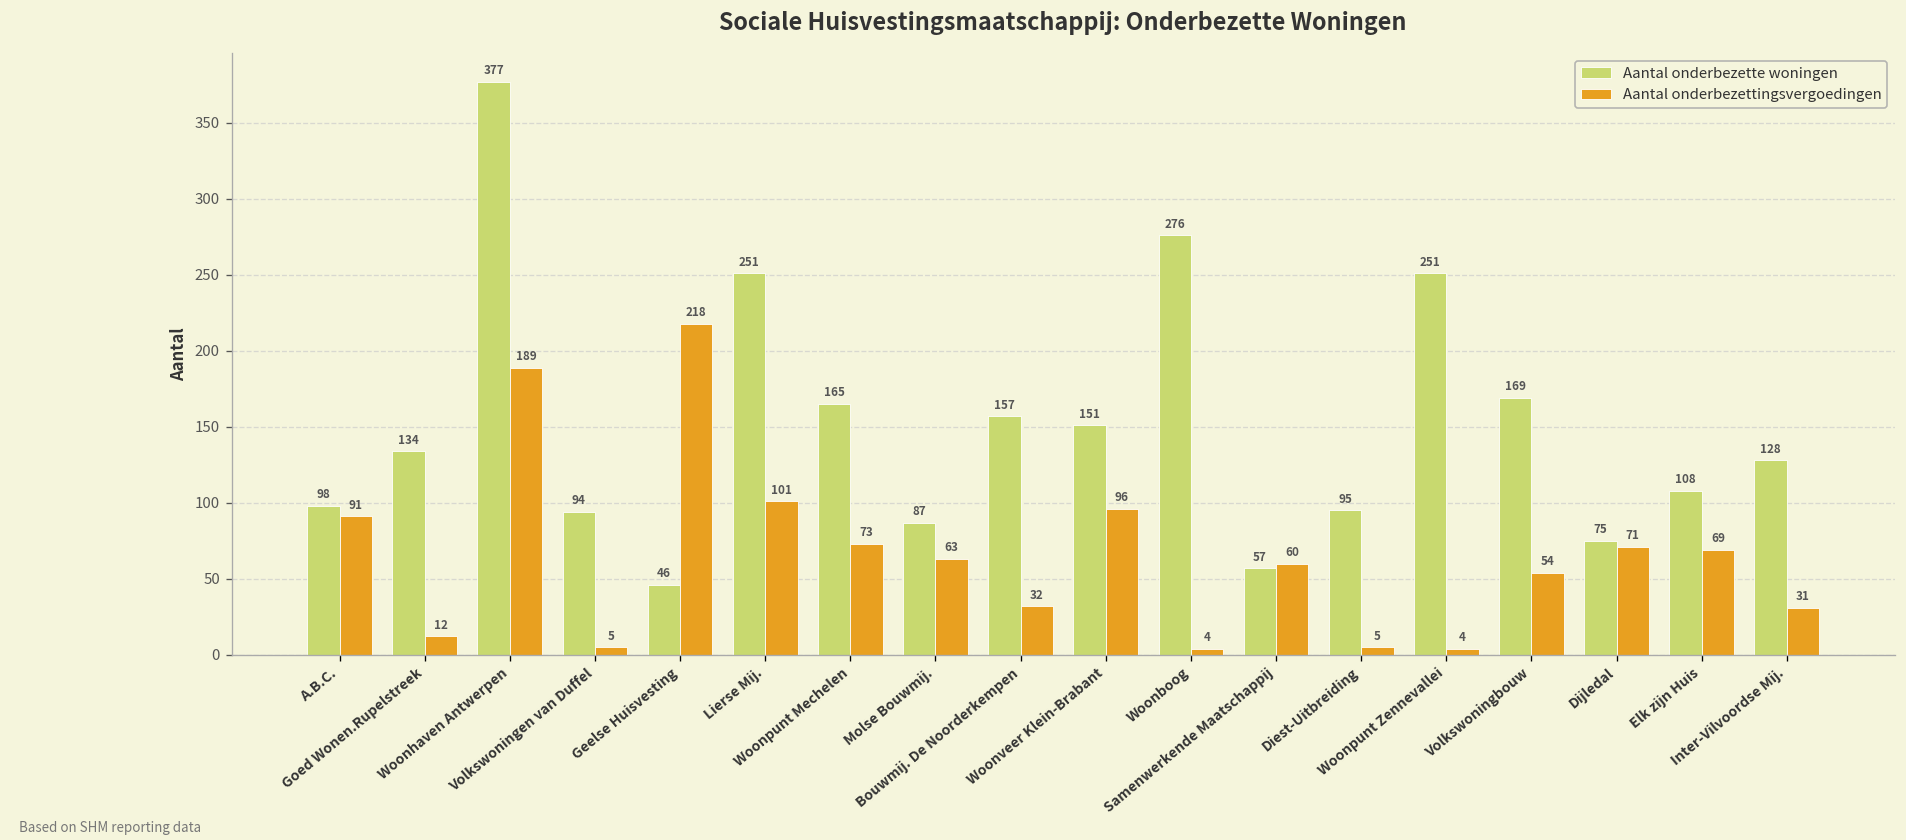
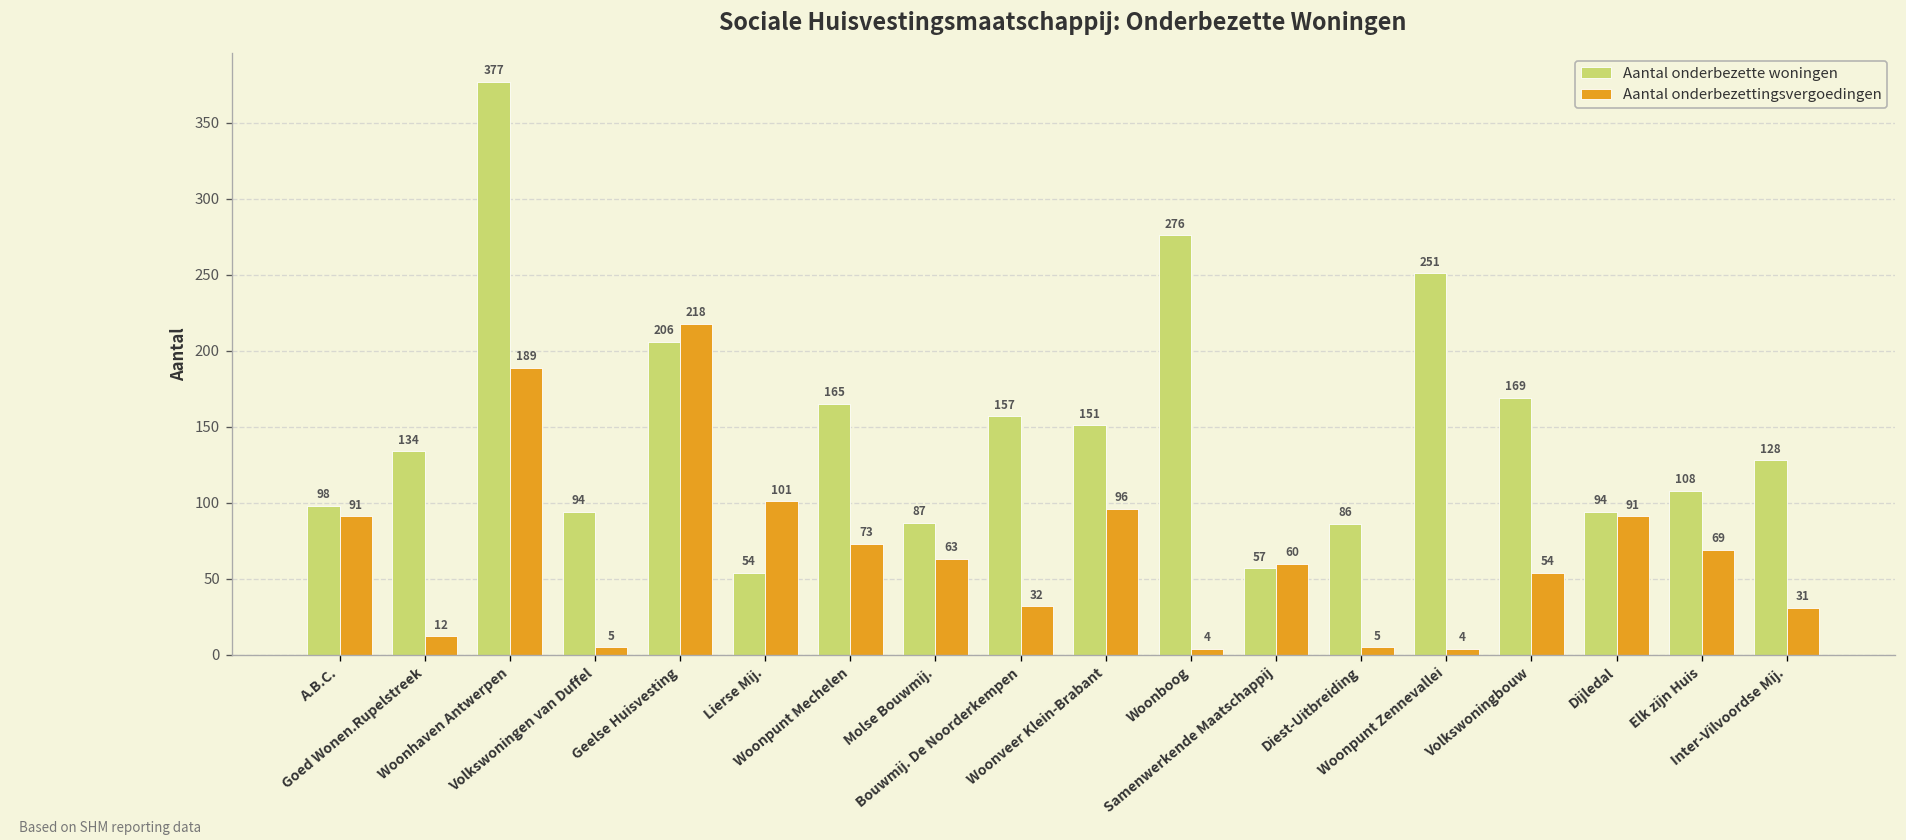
Aantal onderbezette woningen, Geelse Huisvesting: 46 -> 206
Aantal onderbezette woningen, Lierse Mij.: 251 -> 54
Aantal onderbezette woningen, Diest-Uitbreiding: 95 -> 86
Aantal onderbezette woningen, Dijledal: 75 -> 94
Aantal onderbezettingsvergoedingen, Dijledal: 71 -> 91
